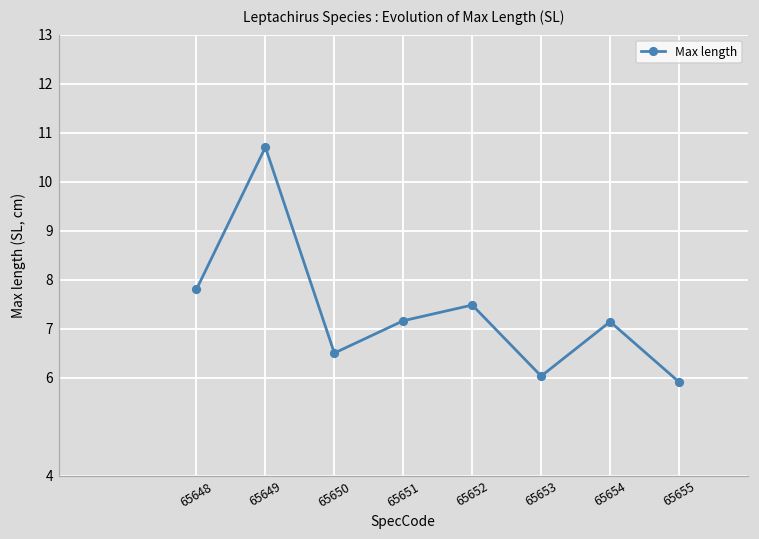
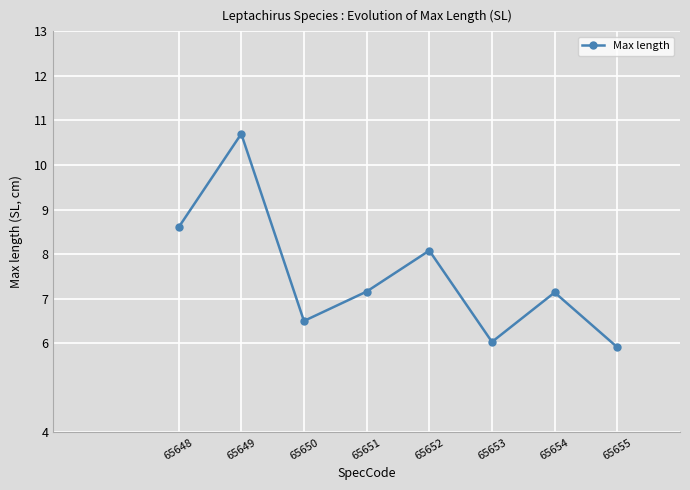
65648: 7.8 -> 8.6
65652: 7.5 -> 8.1
